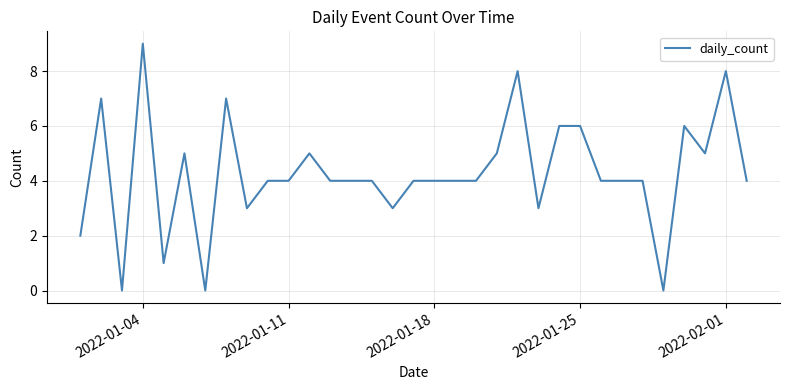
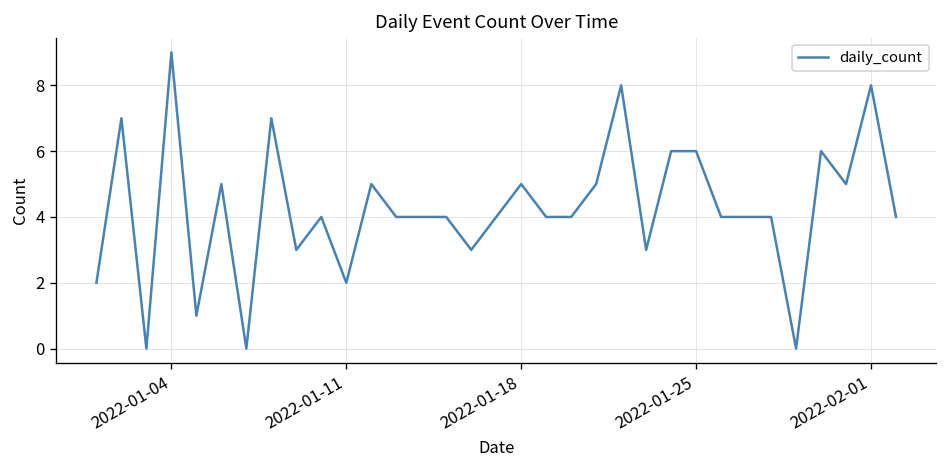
2022-01-11: 4 -> 2
2022-01-18: 4 -> 5
